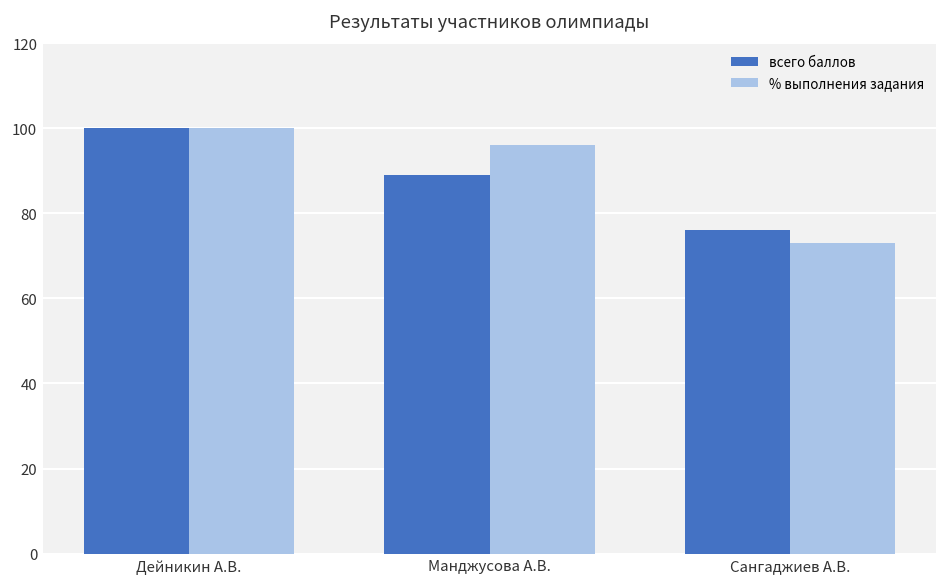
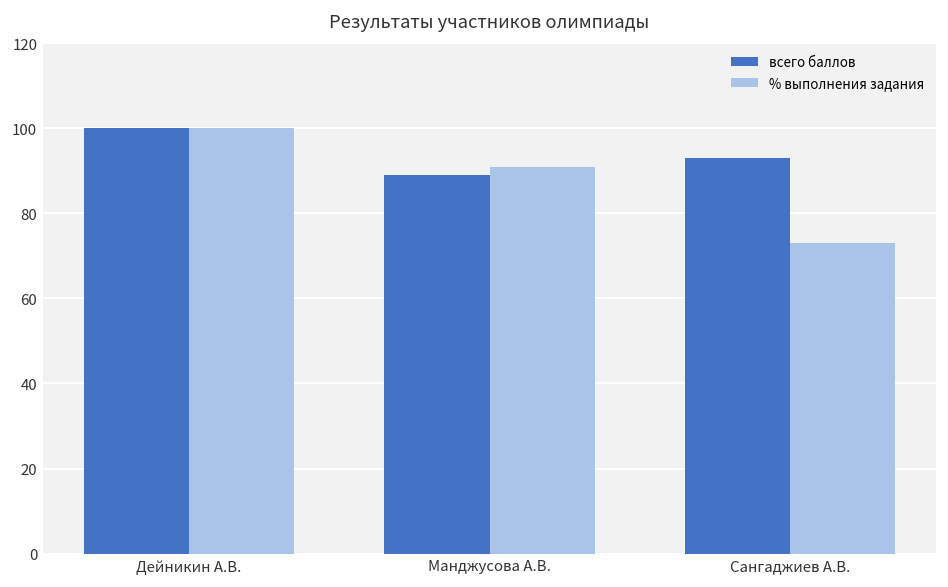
% выполнения задания, Манджусова А.В.: 96 -> 91
всего баллов, Сангаджиев А.В.: 76 -> 93
